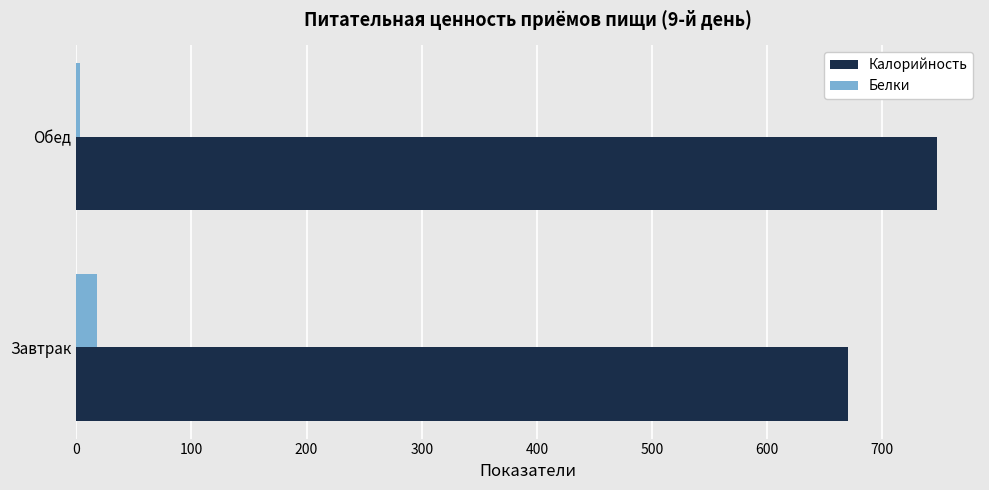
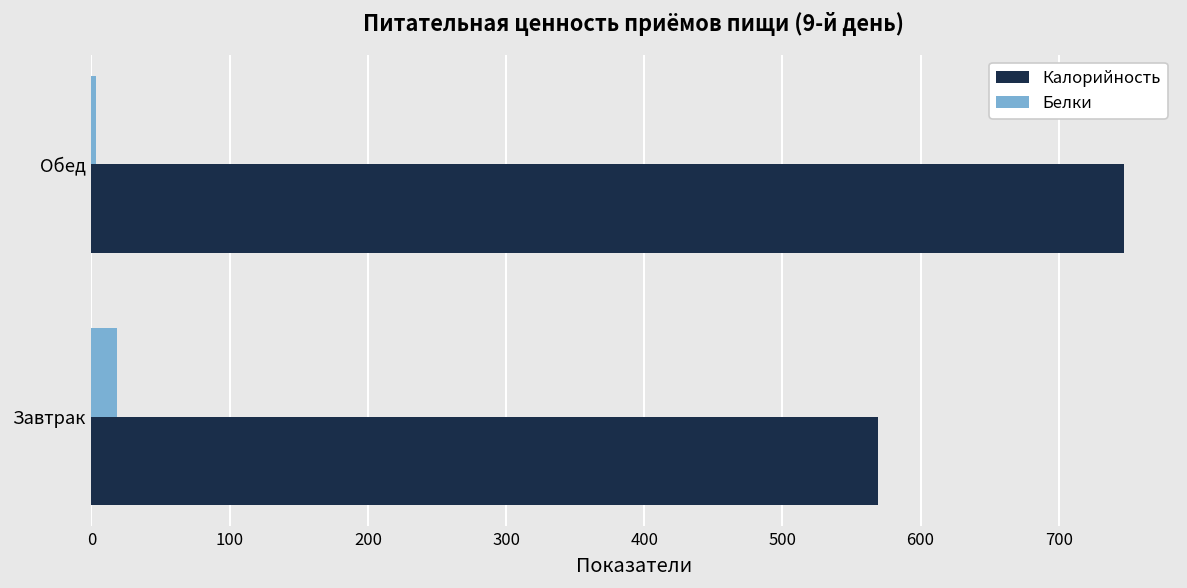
Калорийность, Завтрак: 671 -> 569
